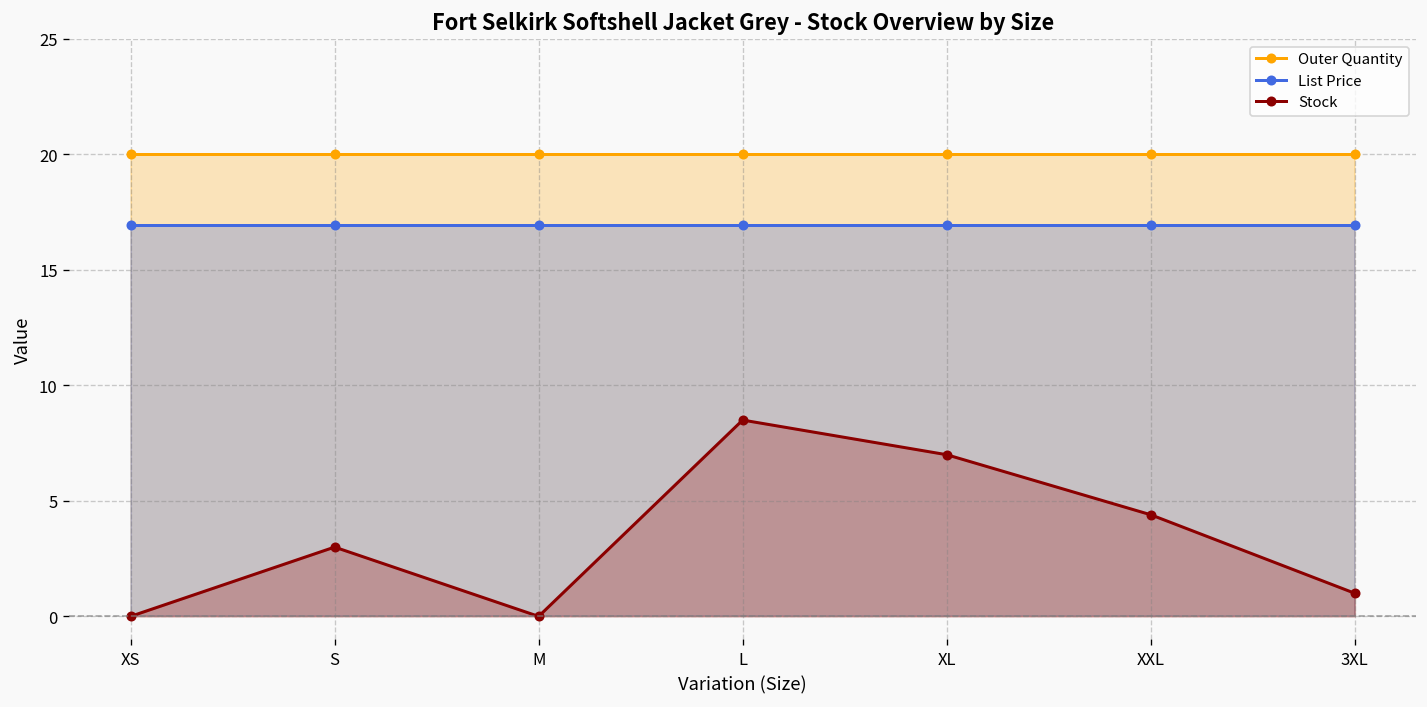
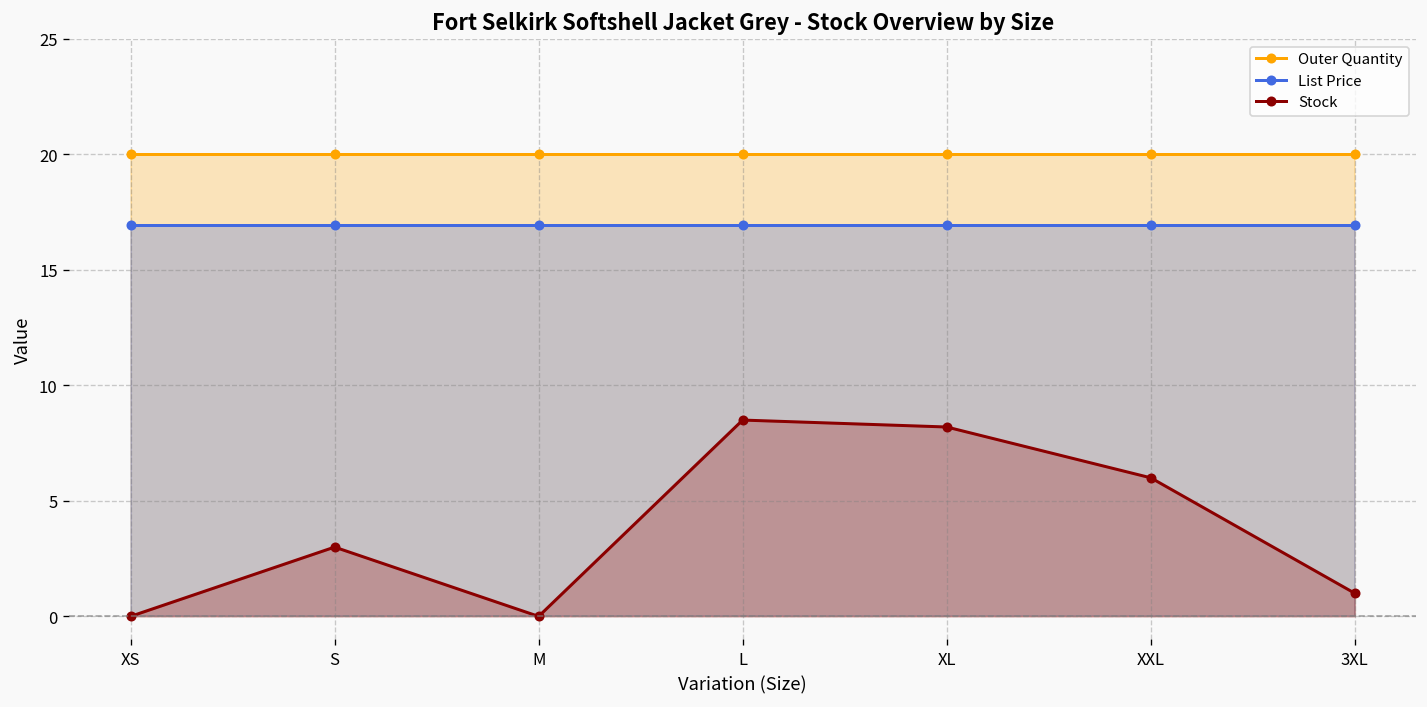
Stock, XL: 7.0 -> 8.2
Stock, XXL: 4.4 -> 6.0
